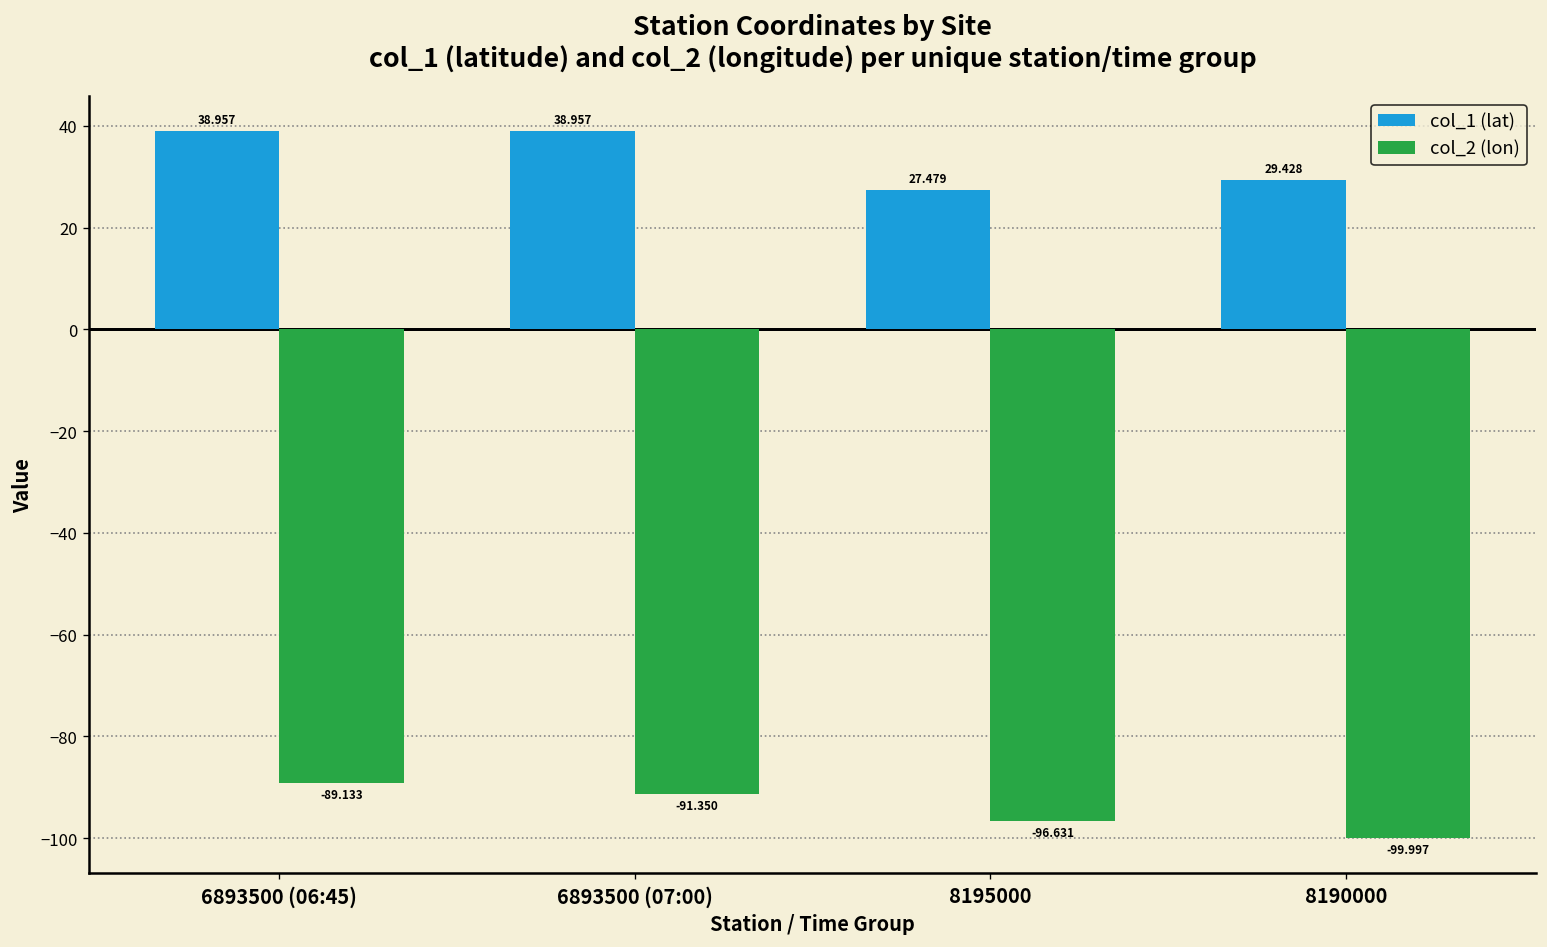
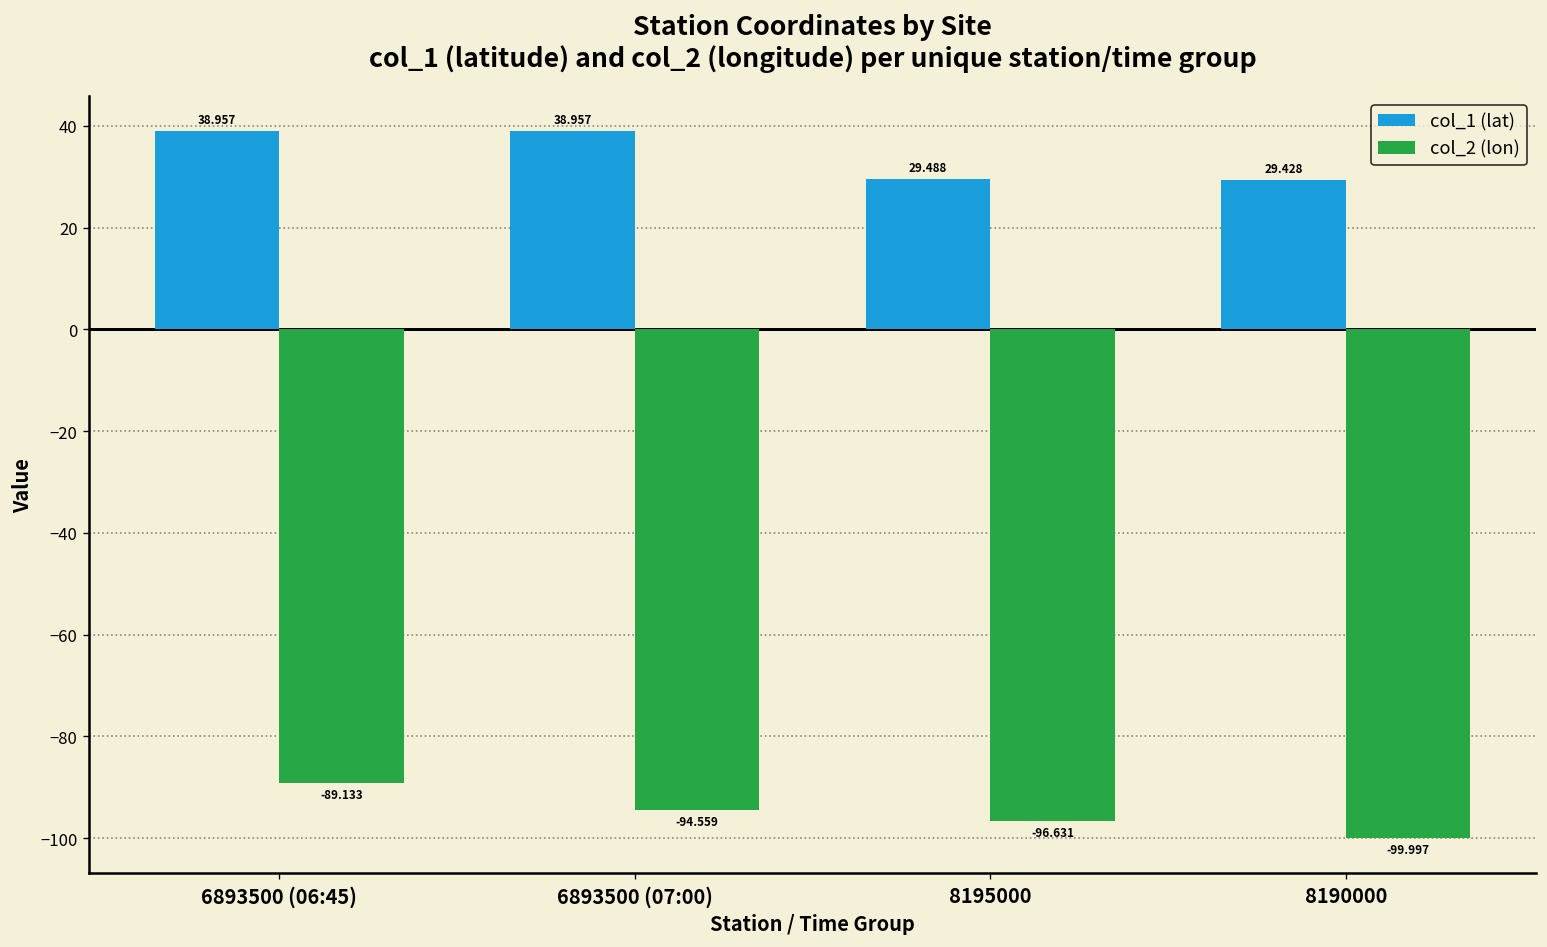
col_2 (lon), 6893500 (07:00): -91.350 -> -94.559
col_1 (lat), 8195000: 27.479 -> 29.488
